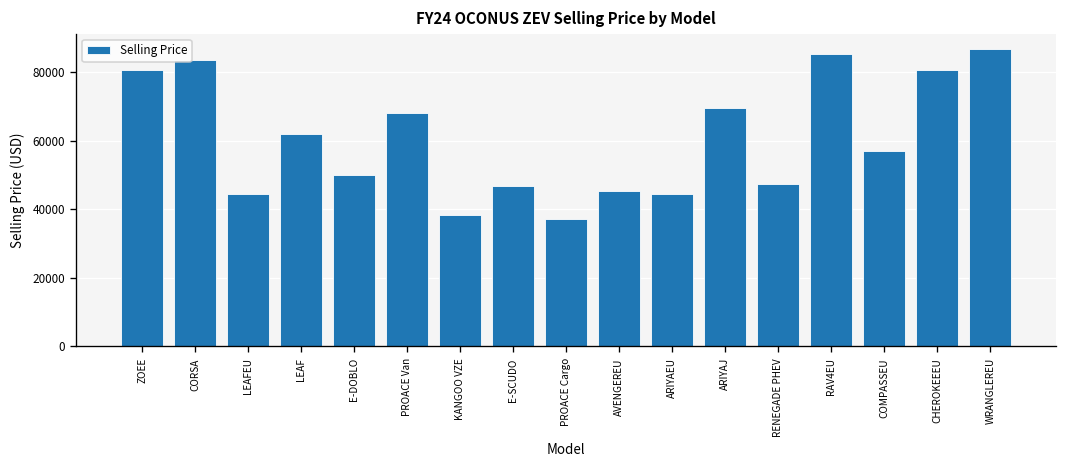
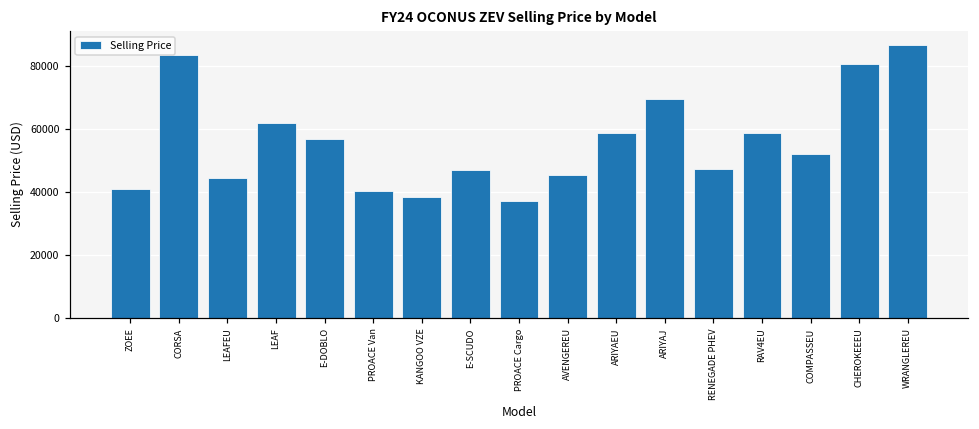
ZOEE: 81000 -> 41000
E-DOBLO: 50000 -> 57000
PROACE Van: 68000 -> 40000
ARIYAEU: 45000 -> 59000
RAV4EU: 85000 -> 59000
COMPASSEU: 57000 -> 52000
